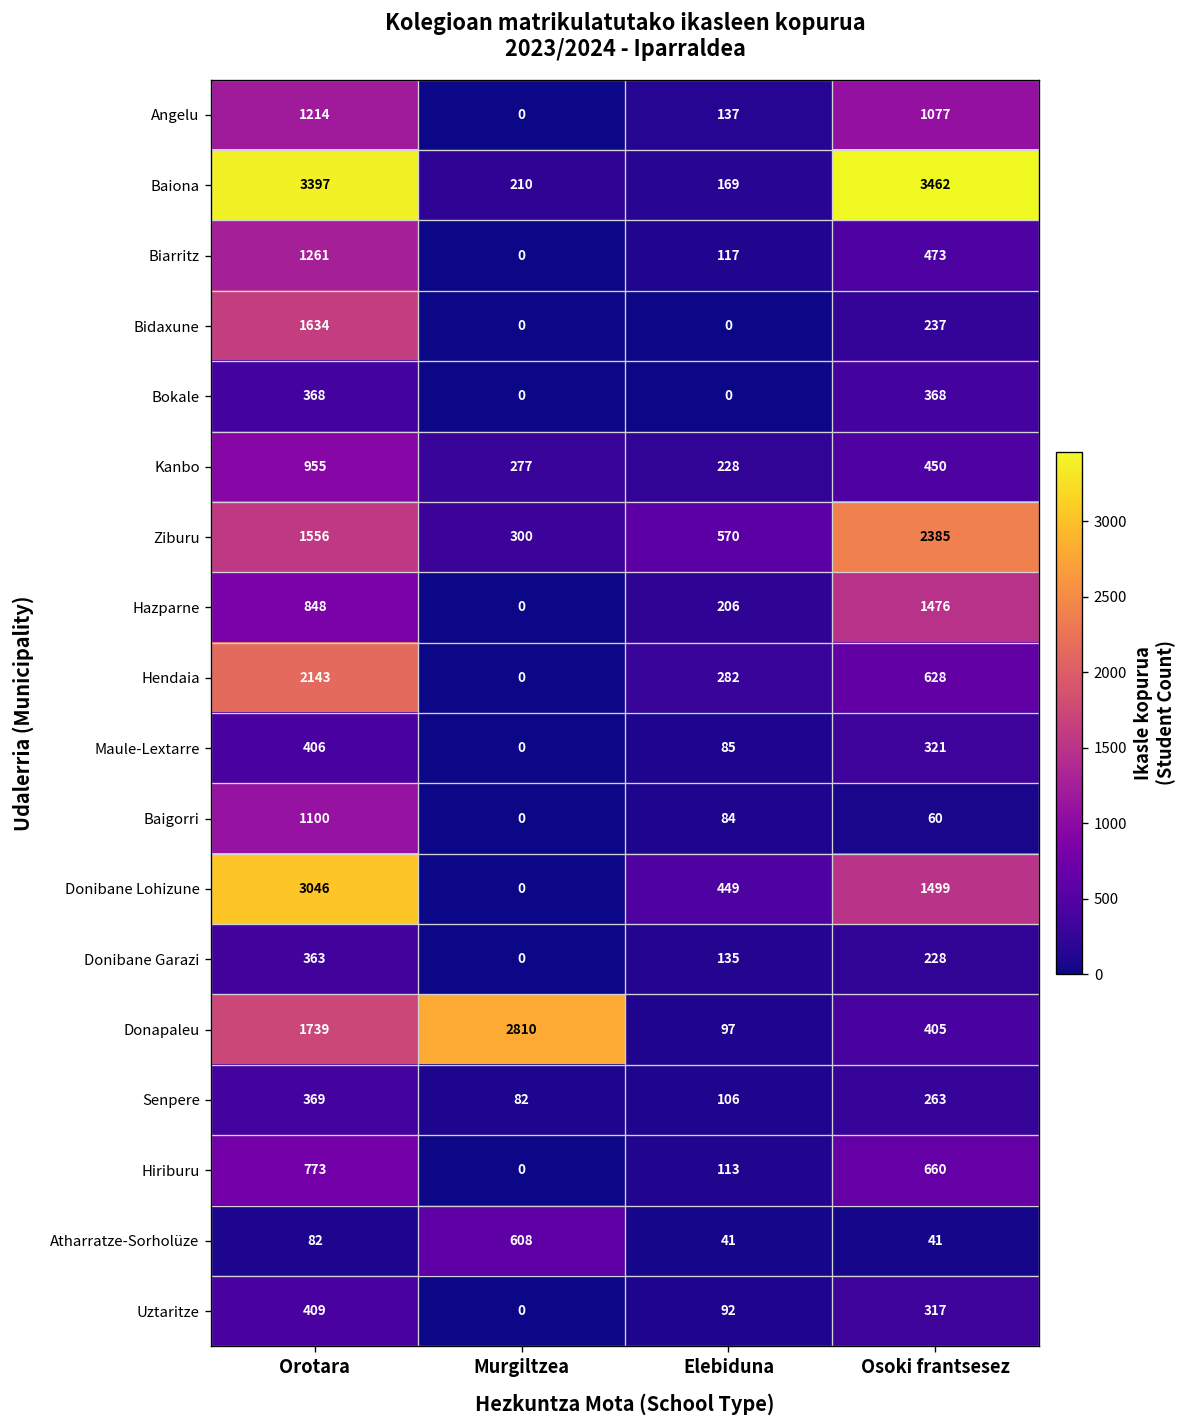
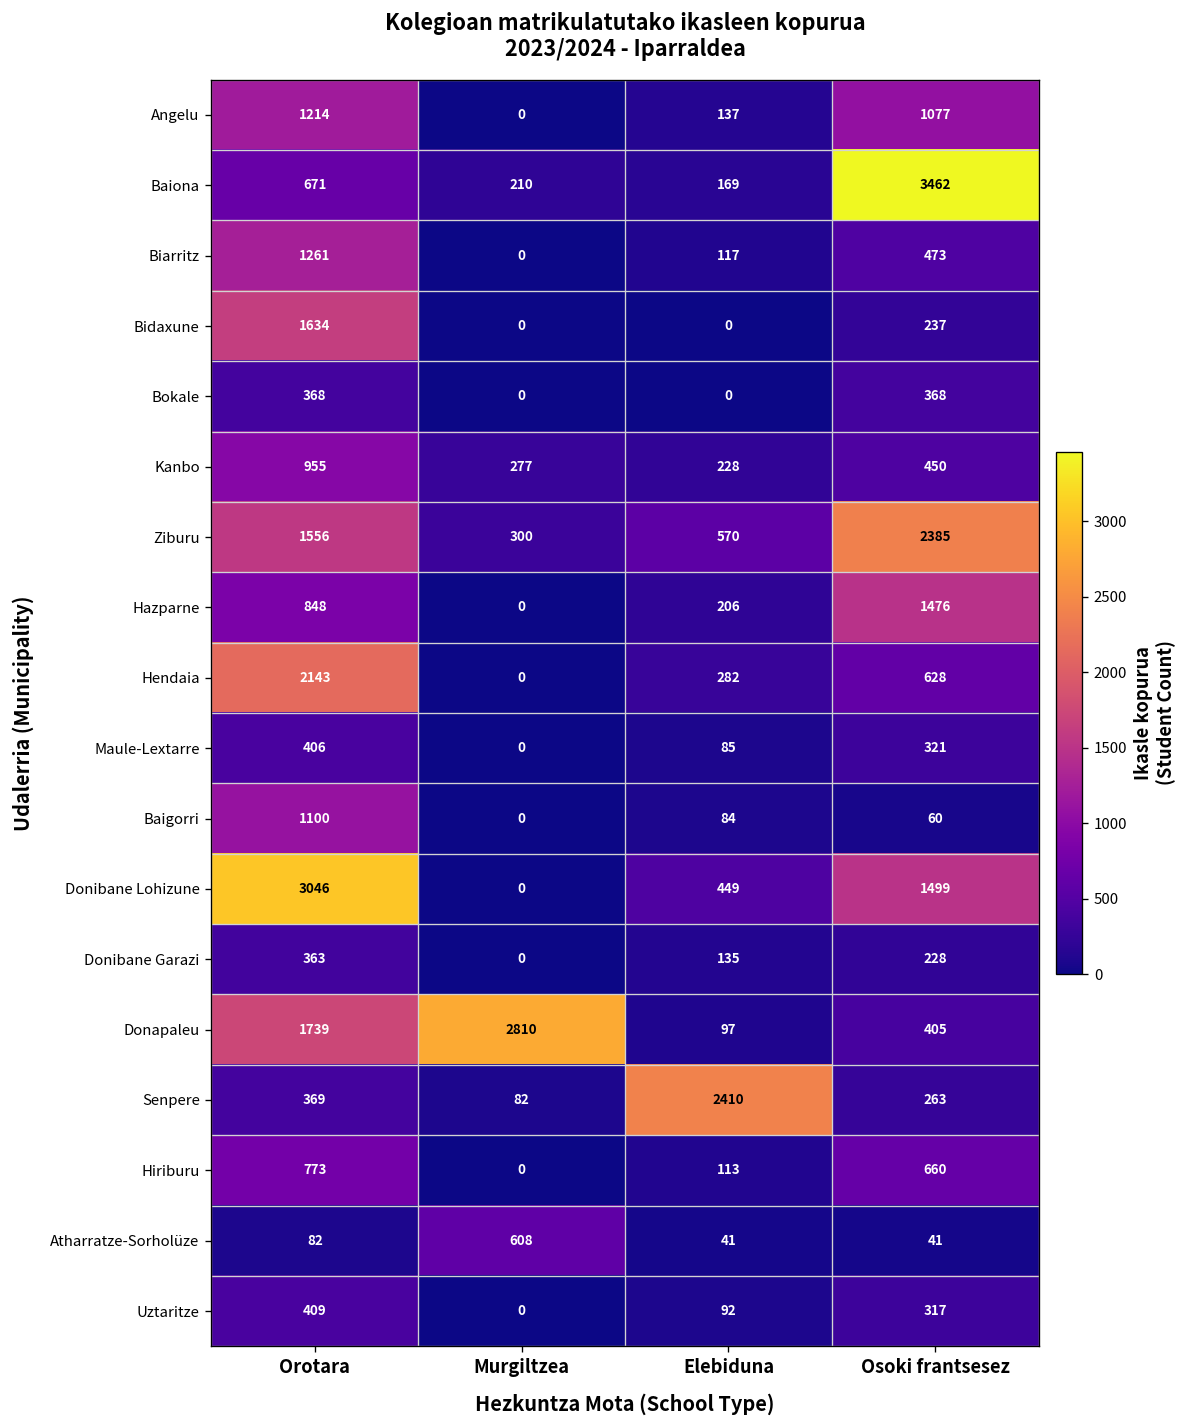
Baiona, Orotara: 3397 -> 671
Senpere, Elebiduna: 106 -> 2410
